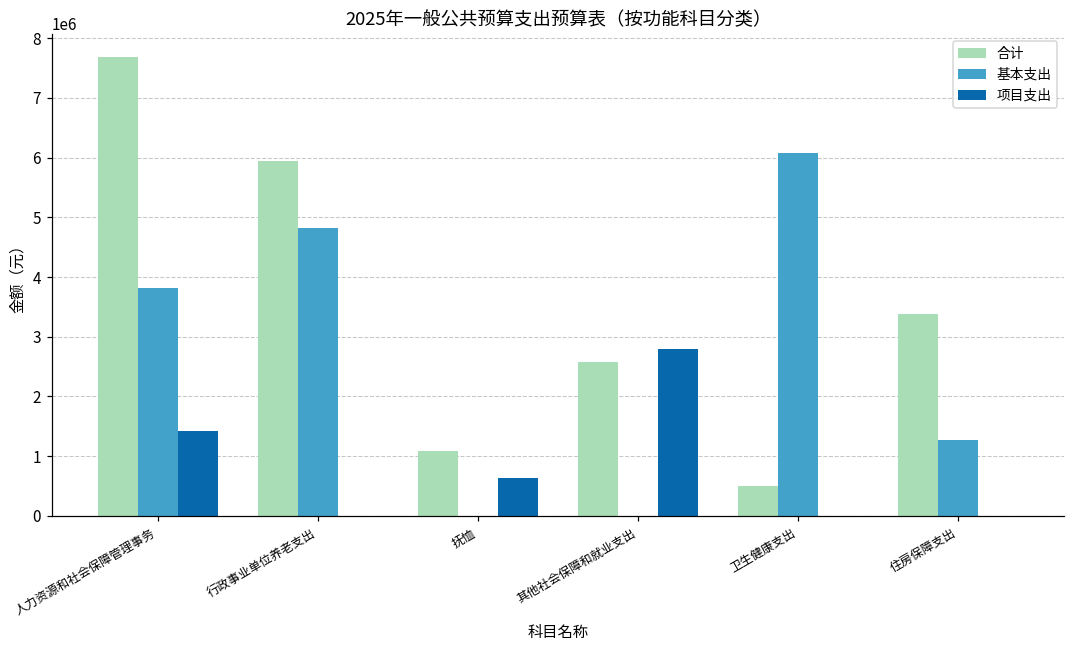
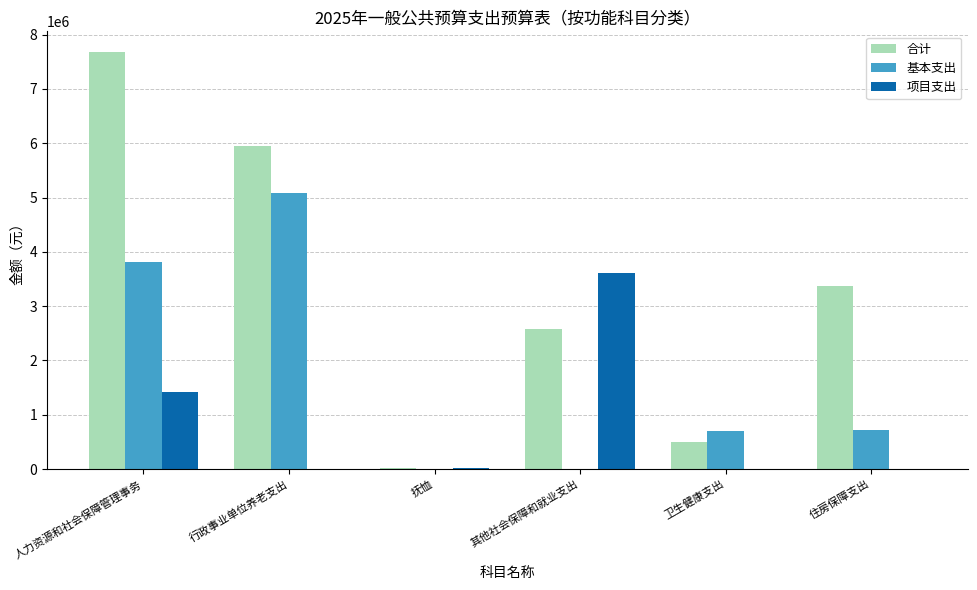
基本支出, 行政事业单位养老支出: 4800000 -> 5100000
合计, 抚恤: 1100000 -> 0
项目支出, 抚恤: 600000 -> 0
项目支出, 其他社会保障和就业支出: 2800000 -> 3600000
基本支出, 卫生健康支出: 6100000 -> 700000
基本支出, 住房保障支出: 1300000 -> 700000
